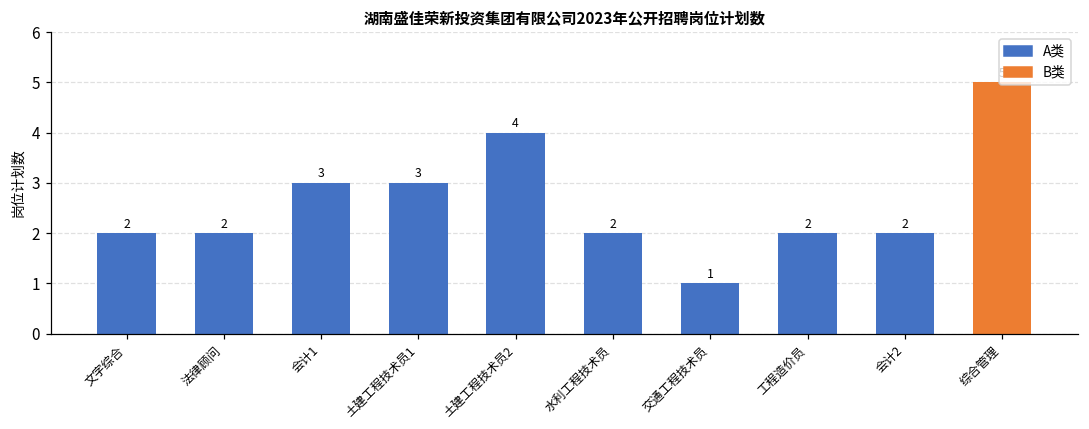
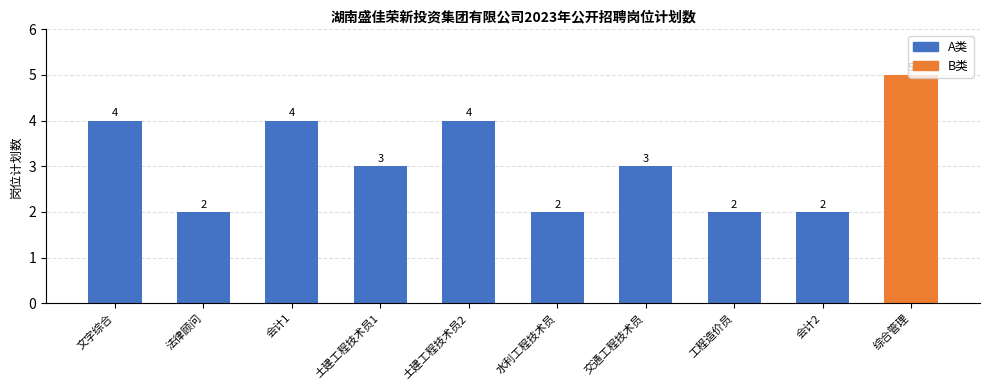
文字综合: 2 -> 4
会计1: 3 -> 4
交通工程技术员: 1 -> 3
